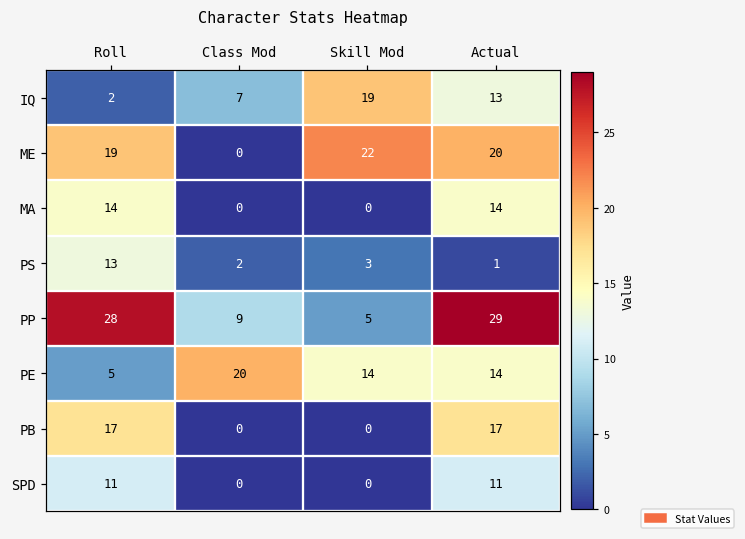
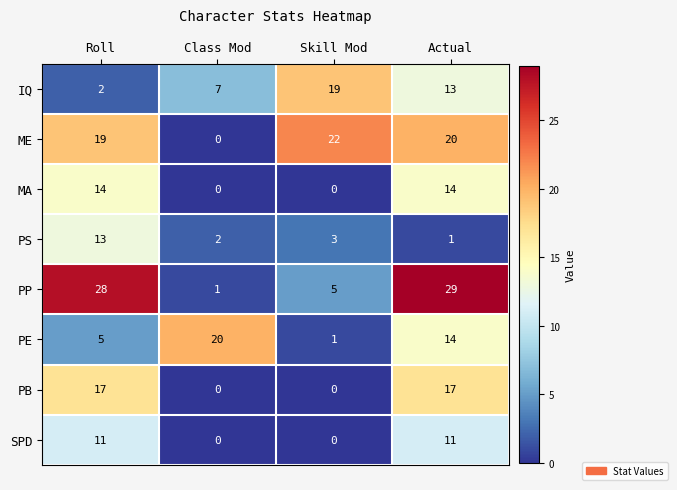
PP, Class Mod: 9 -> 1
PE, Skill Mod: 14 -> 1
